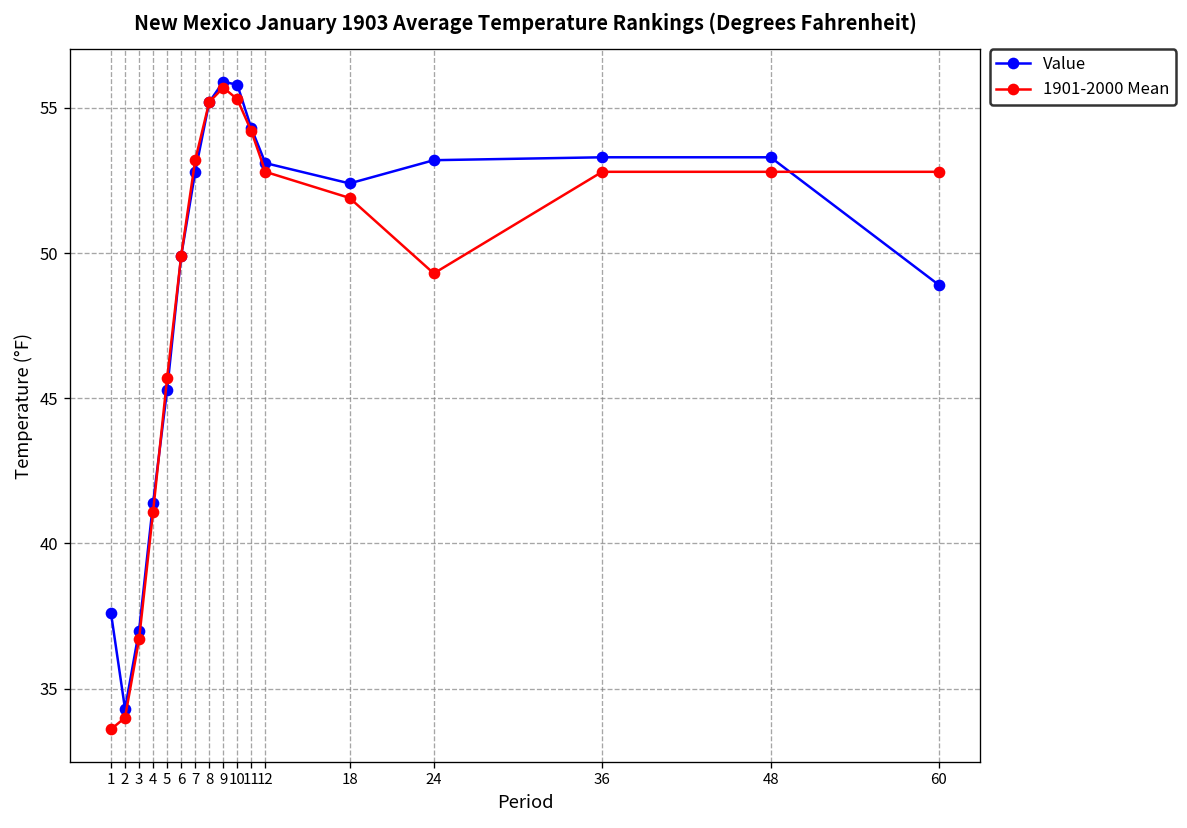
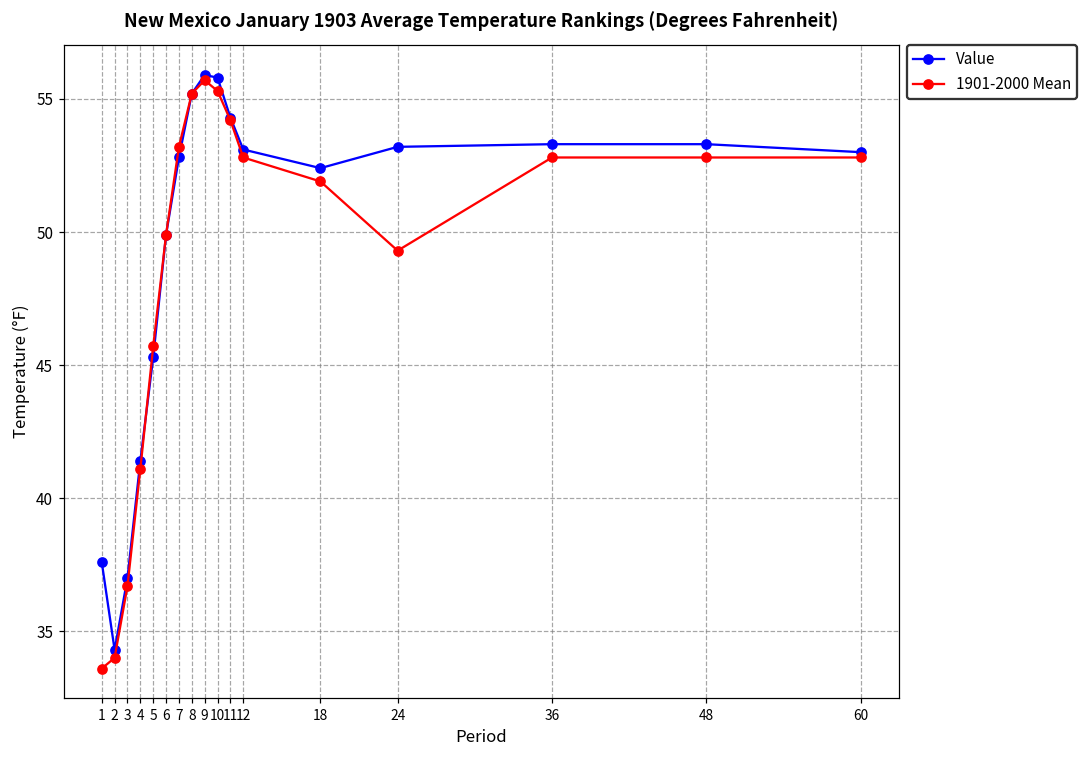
Value, 60: 48.9 -> 53.0
